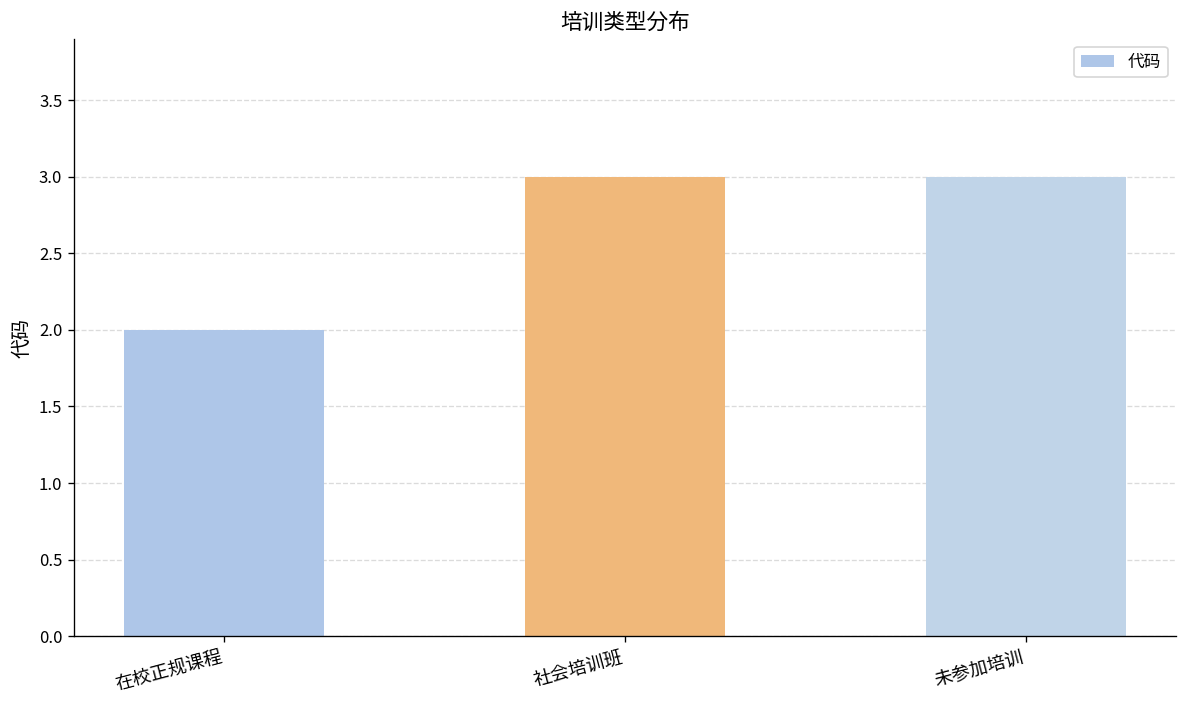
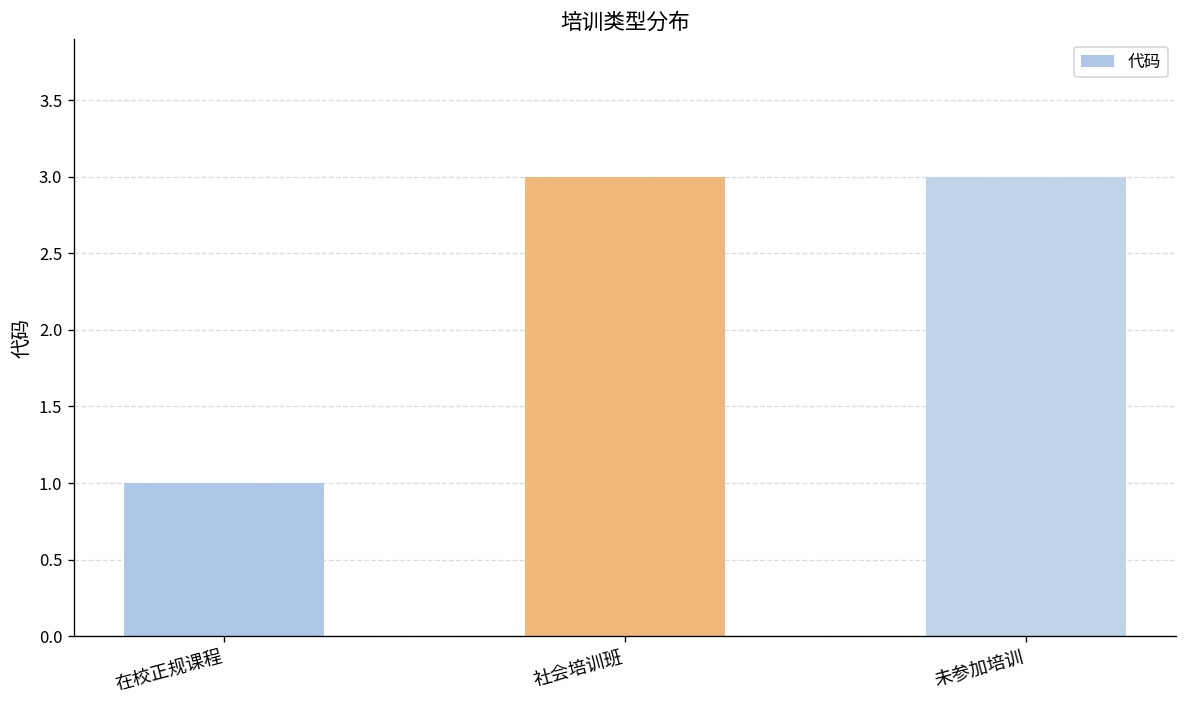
在校正规课程: 2 -> 1
